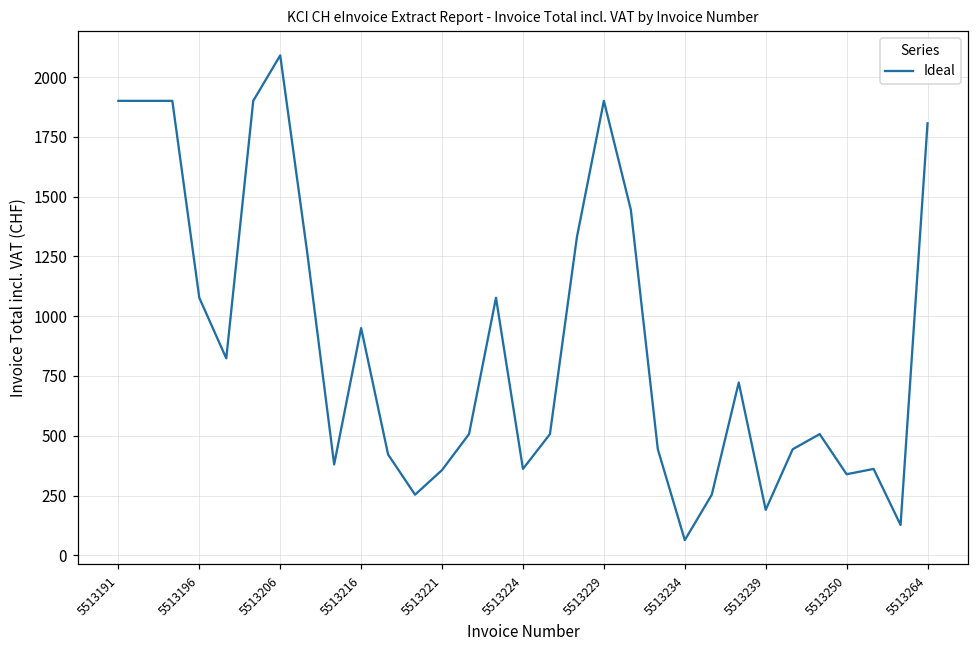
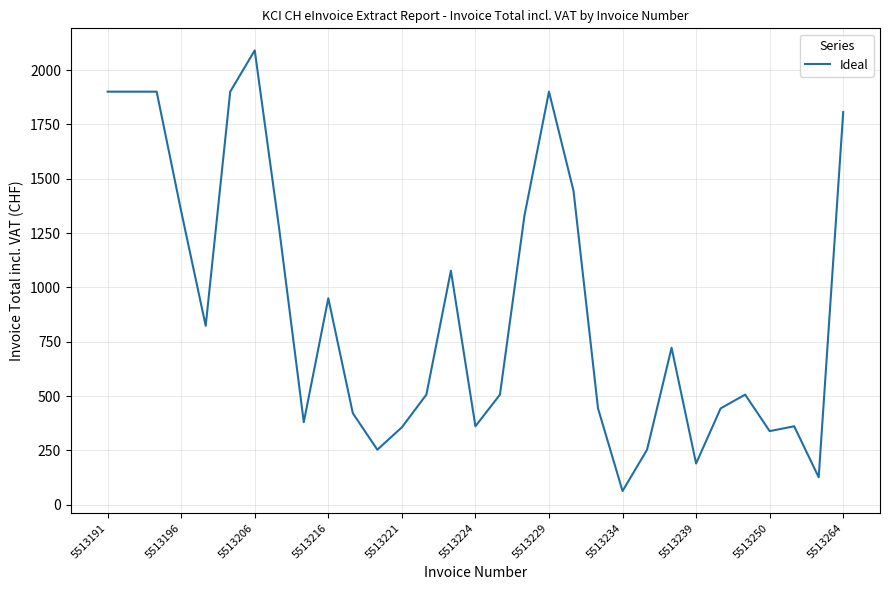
5513196: 1080 -> 1350
